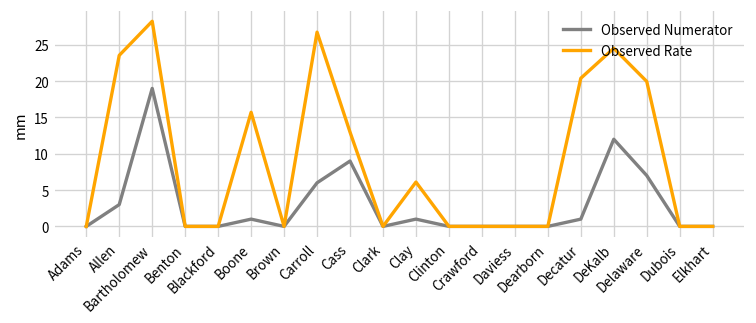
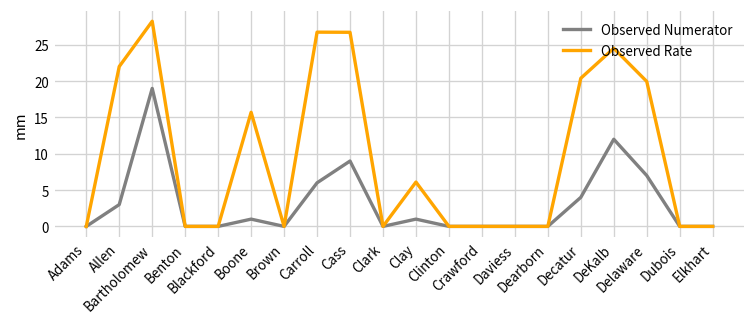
Observed Rate, Allen: 24 -> 22
Observed Rate, Cass: 13 -> 27
Observed Numerator, Decatur: 1 -> 4
